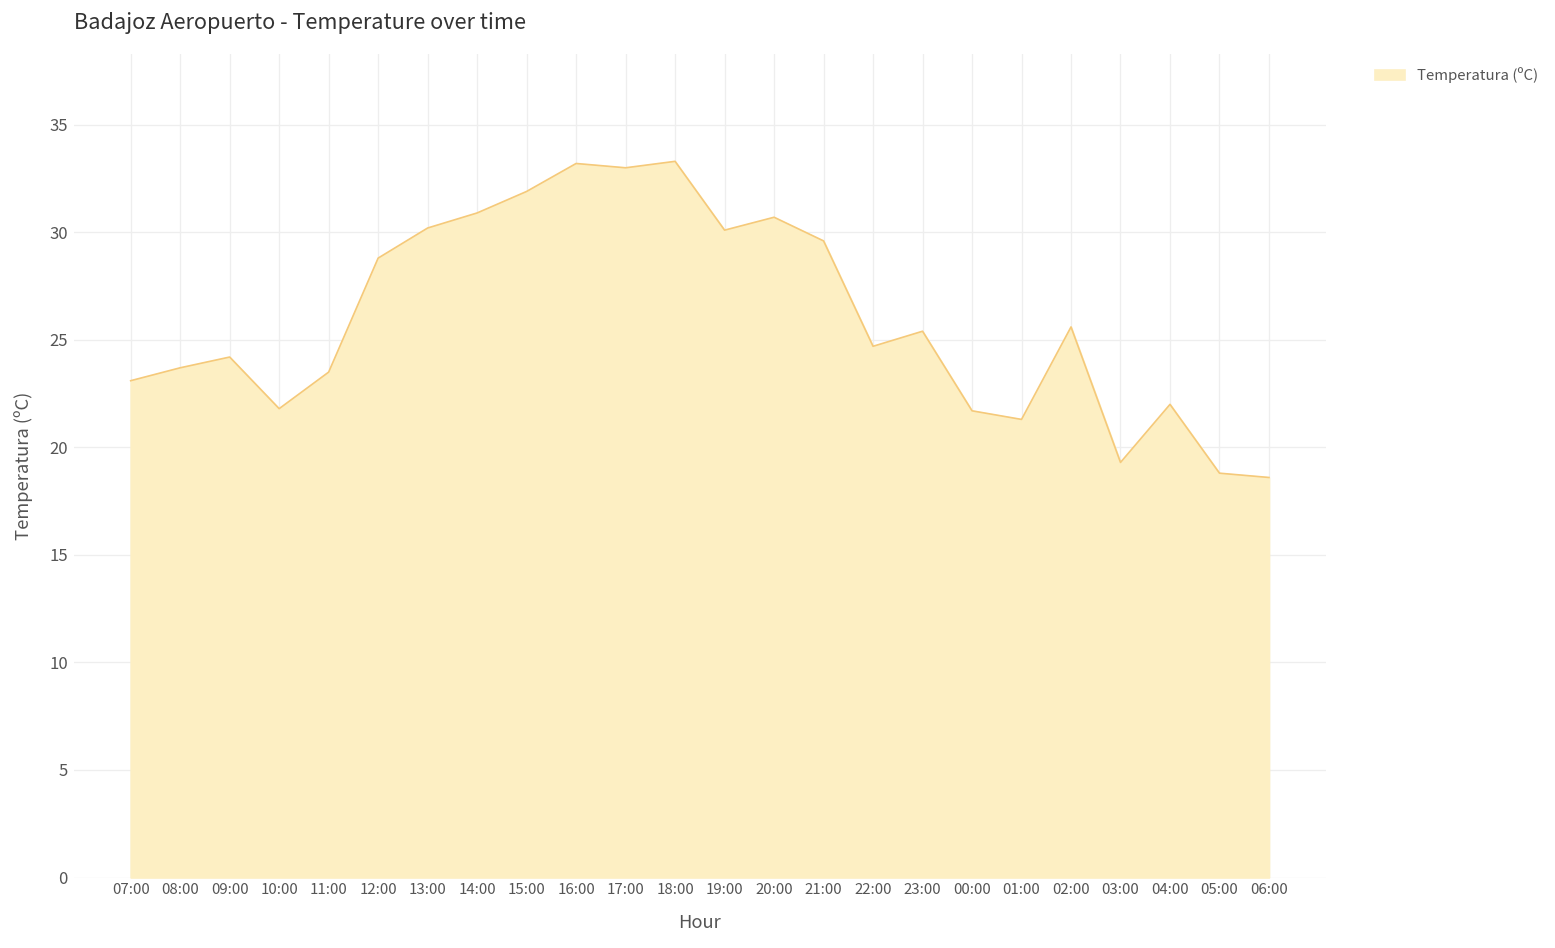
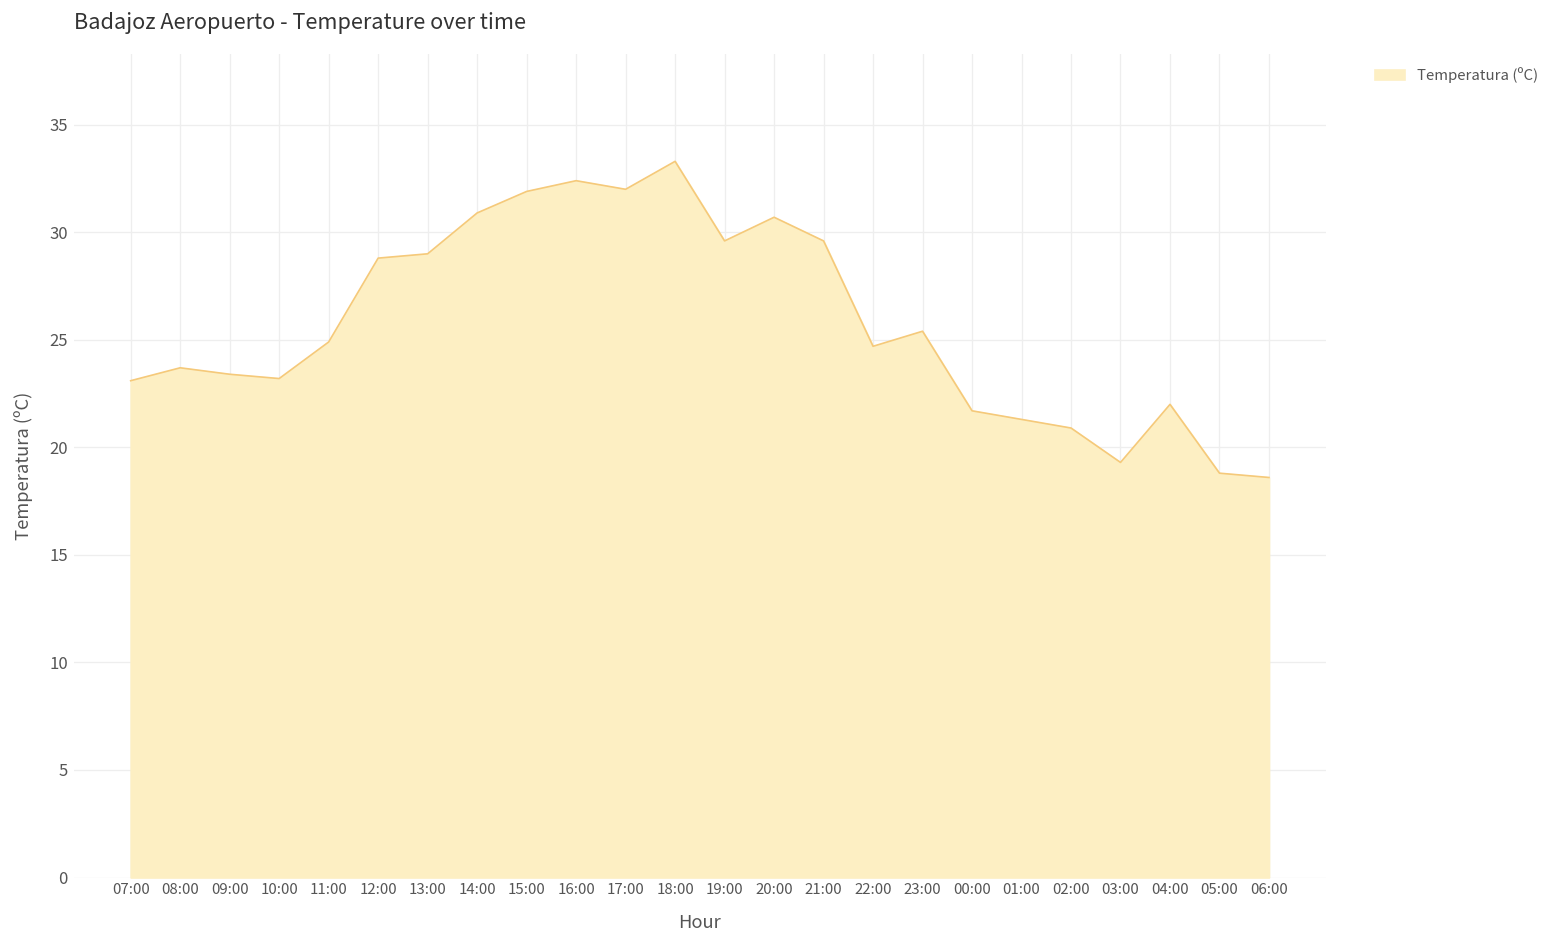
09:00: 24.2 -> 23.4
10:00: 21.8 -> 23.2
11:00: 23.5 -> 24.9
13:00: 30.2 -> 29.0
16:00: 33.2 -> 32.4
17:00: 33 -> 32
19:00: 30.1 -> 29.6
02:00: 25.6 -> 20.9
